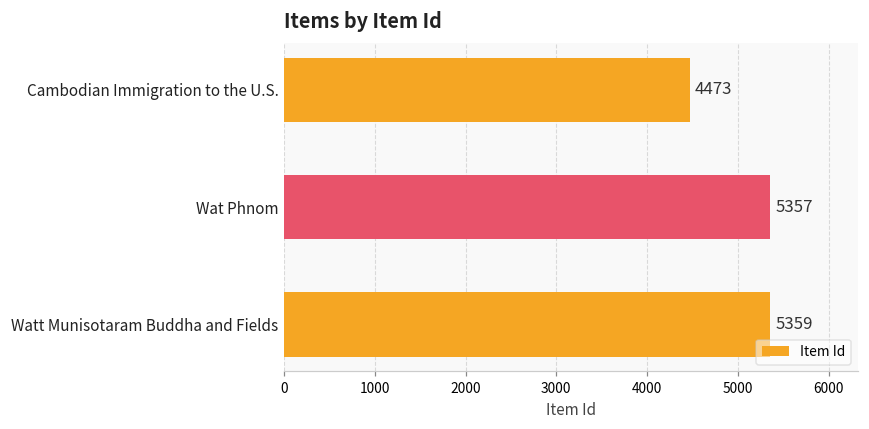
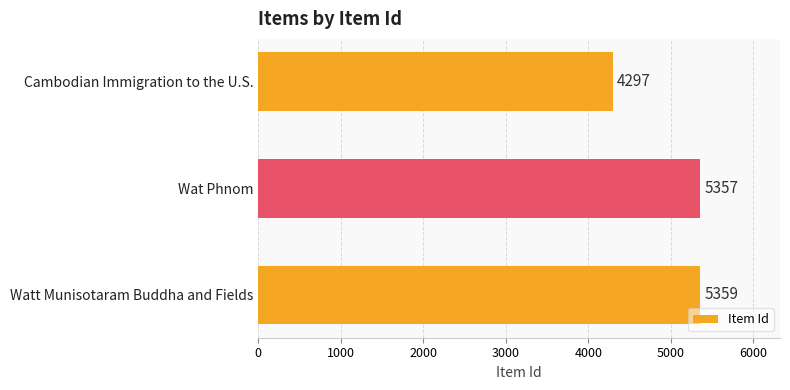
Cambodian Immigration to the U.S.: 4473 -> 4297
